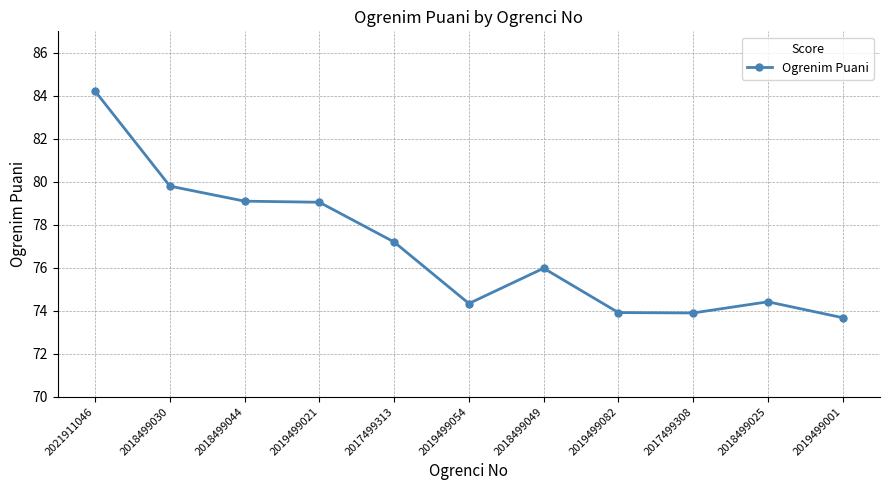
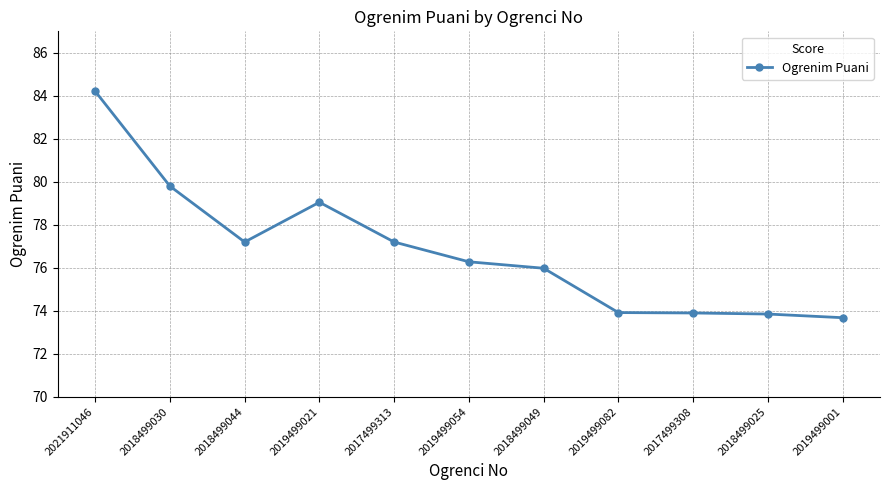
2018499044: 79.1 -> 77.2
2019499054: 74.3 -> 76.3
2018499025: 74.4 -> 73.9
